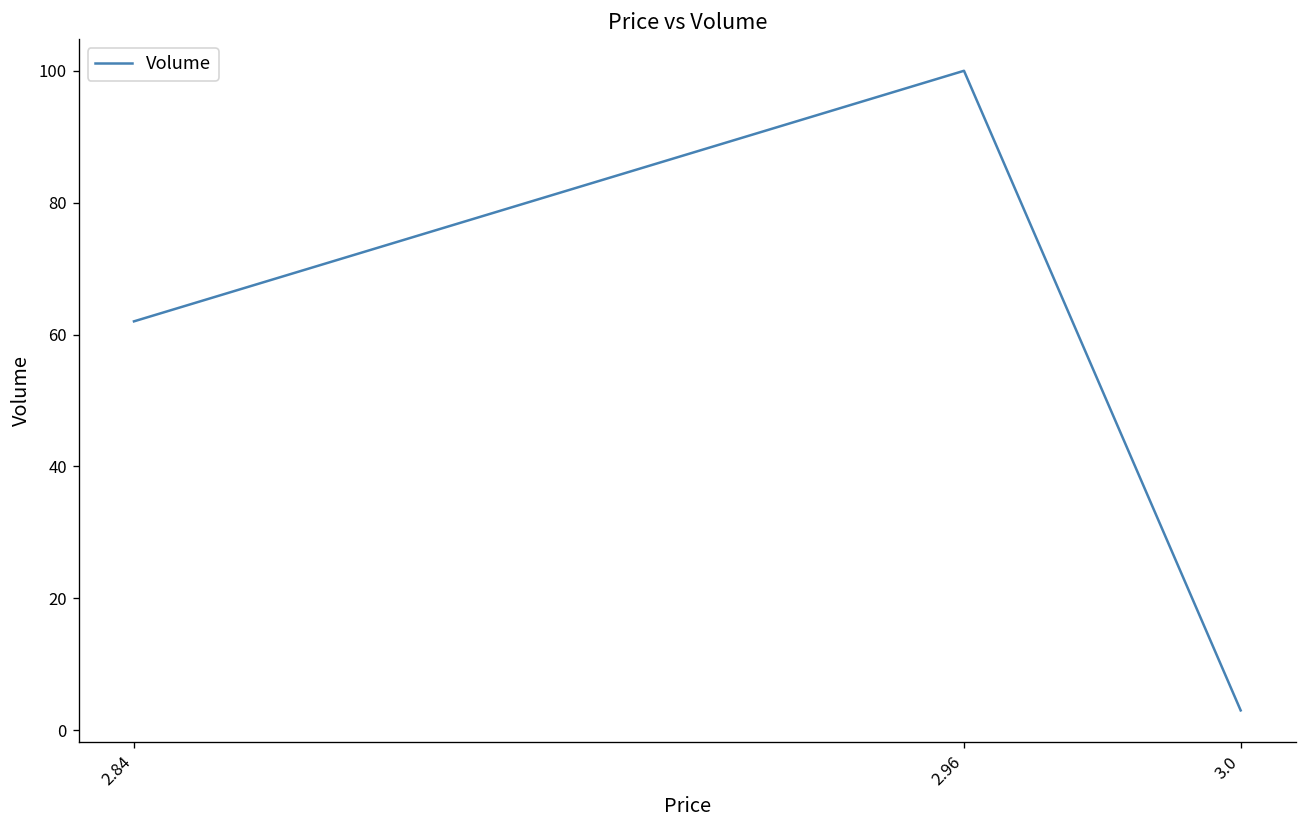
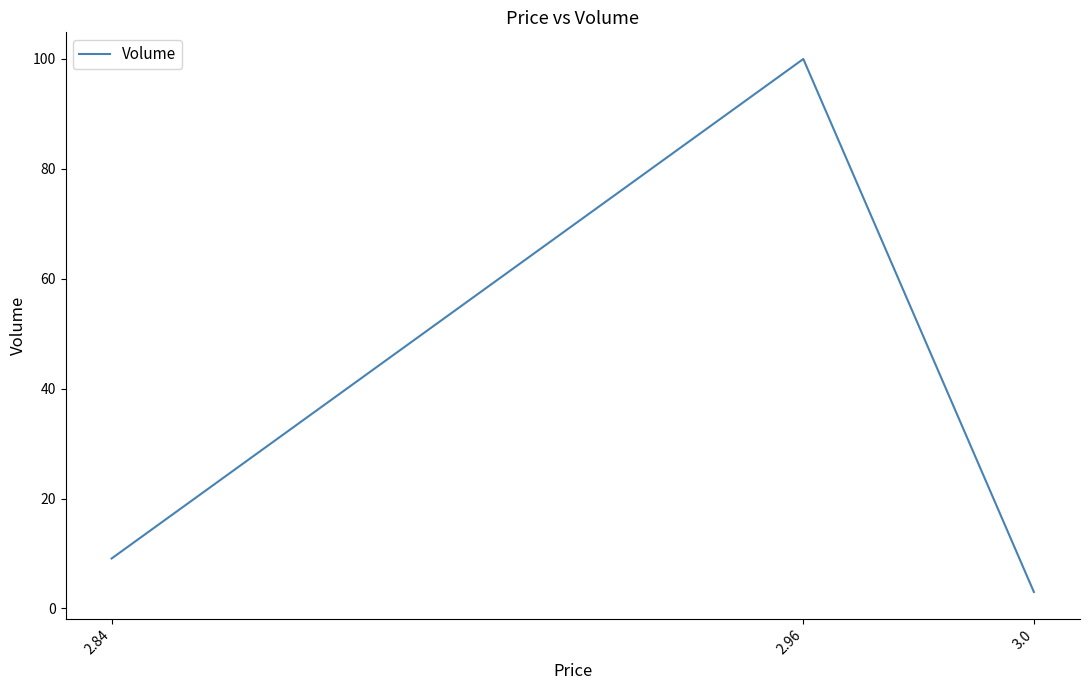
2.84: 62 -> 9
